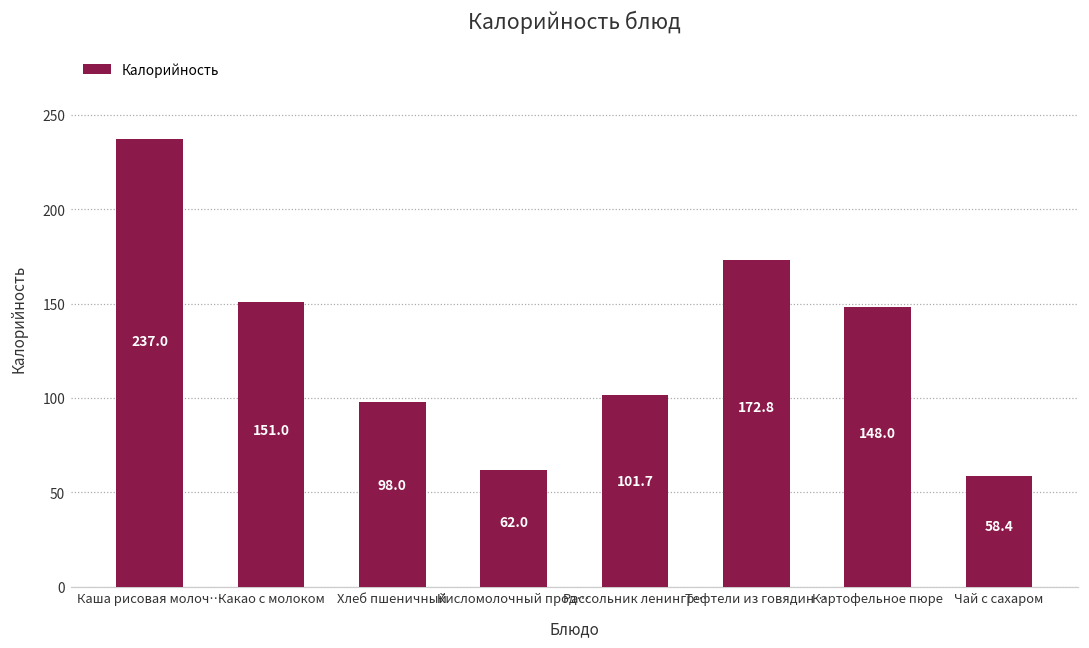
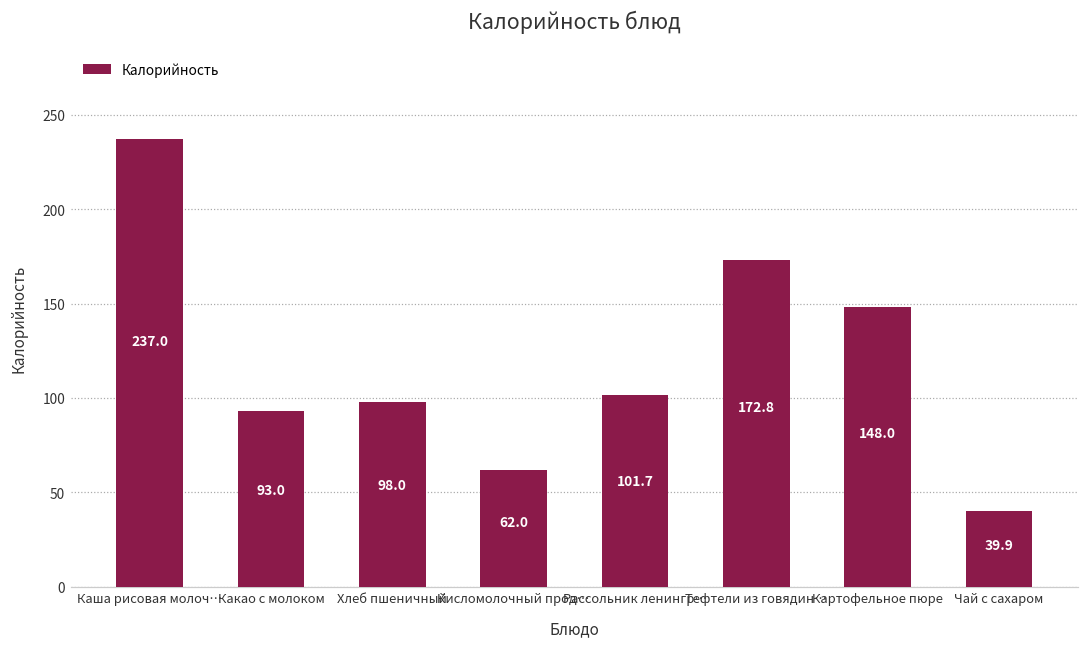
Какао с молоком: 151.0 -> 93.0
Чай с сахаром: 58.4 -> 39.9
